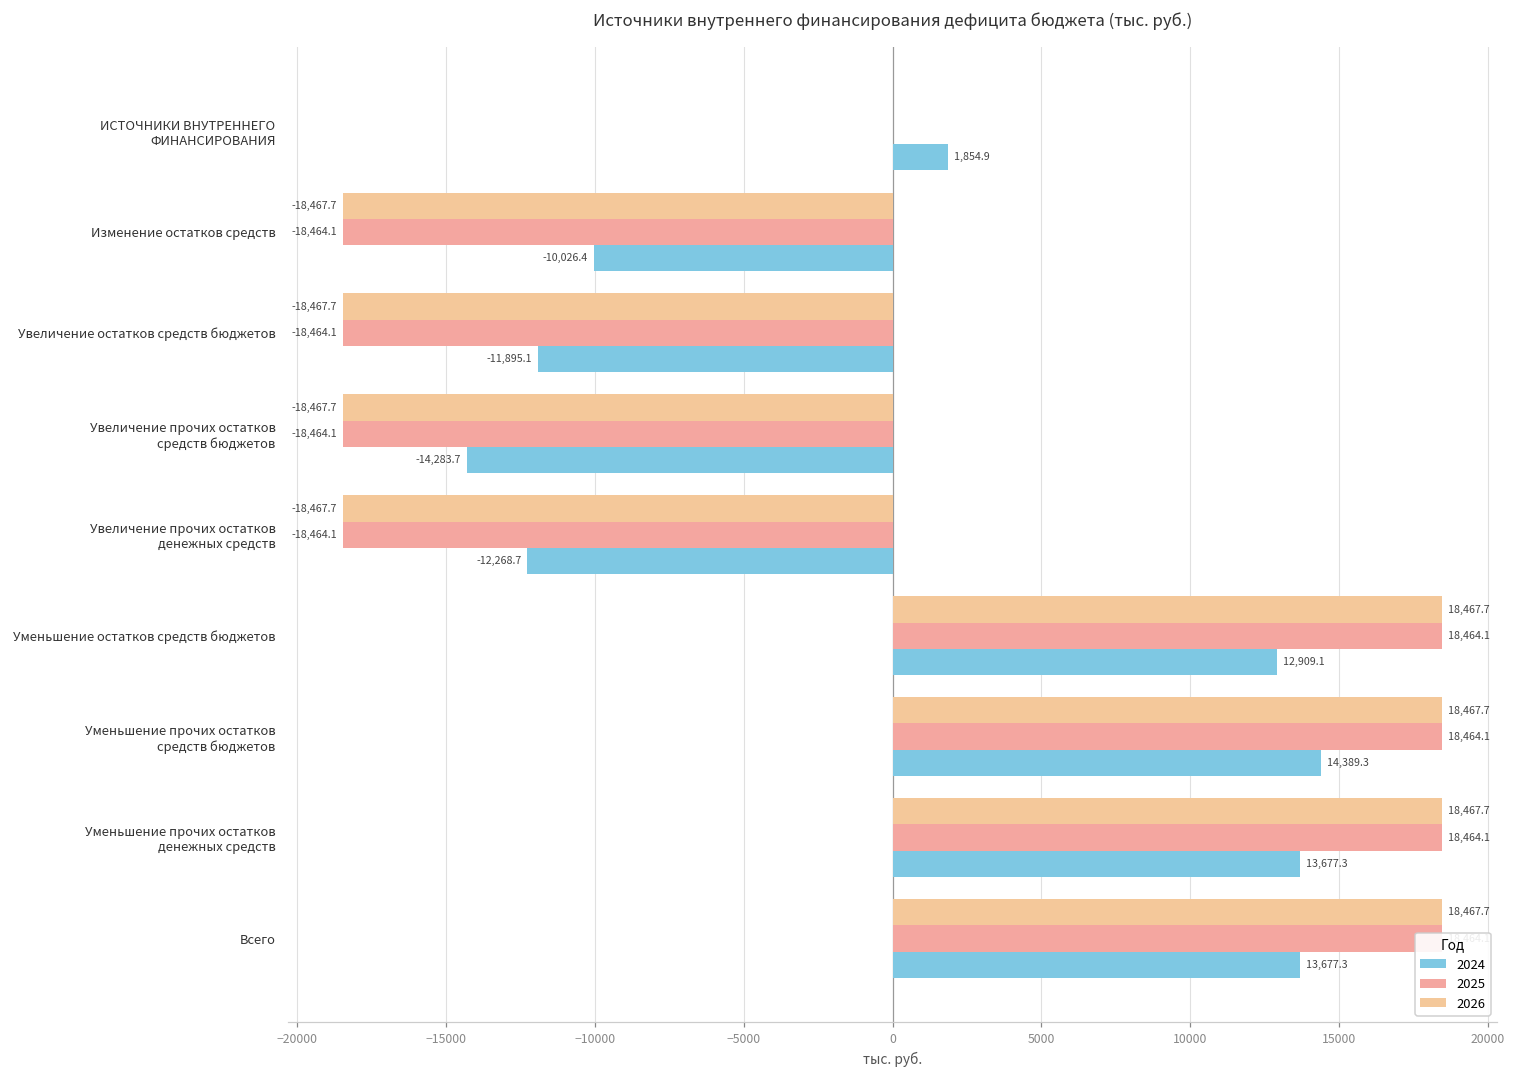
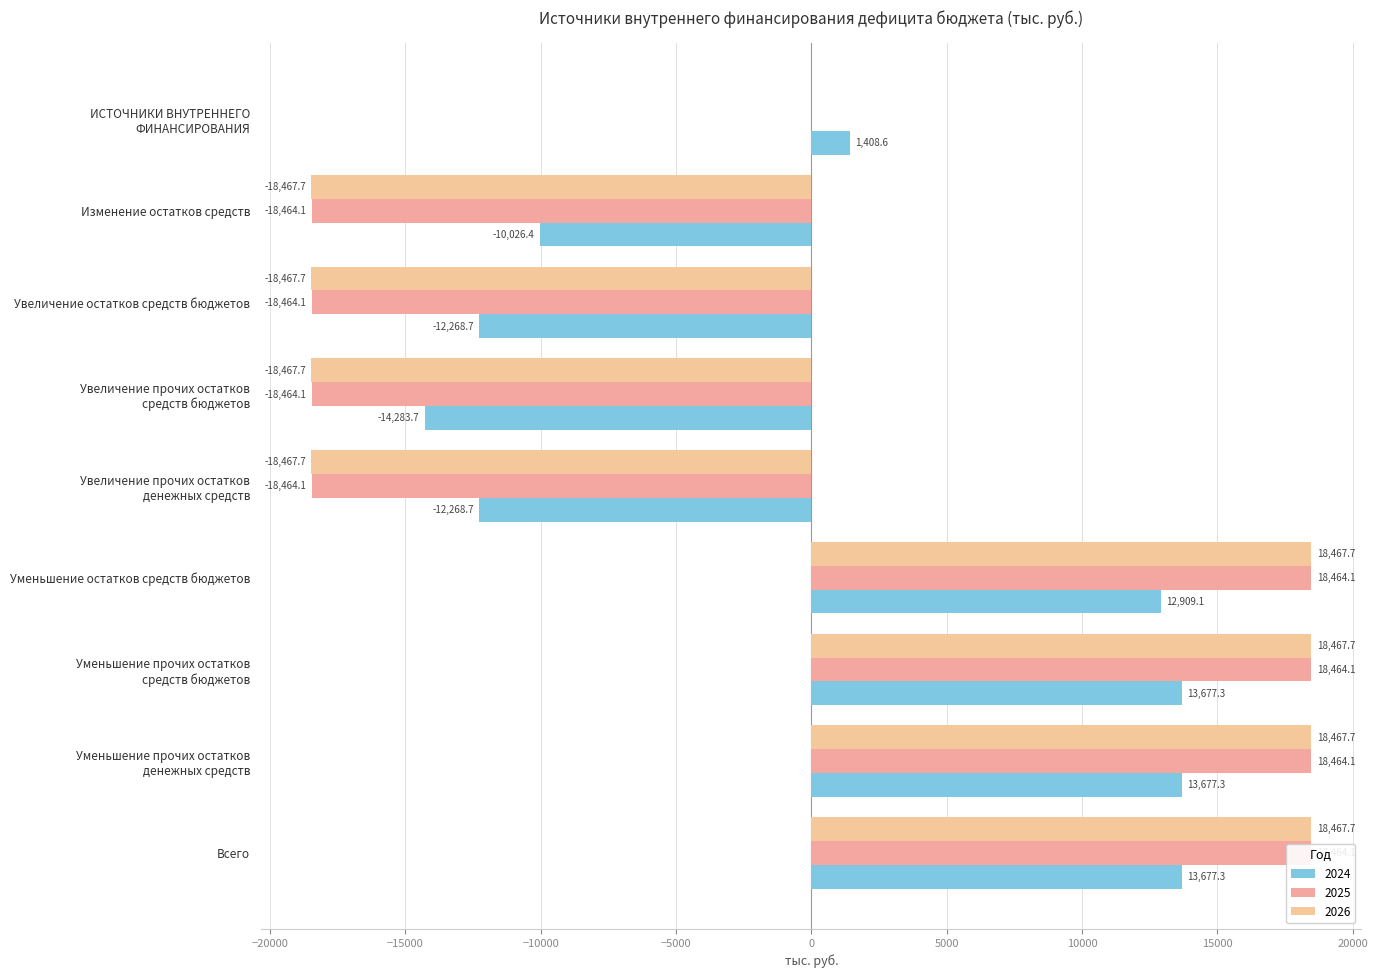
2024, ИСТОЧНИКИ ВНУТРЕННЕГО ФИНАНСИРОВАНИЯ: 1,854.9 -> 1,408.6
2024, Увеличение остатков средств бюджетов: -11,895.1 -> -12,268.7
2024, Уменьшение прочих остатков средств бюджетов: 14,389.3 -> 13,677.3
